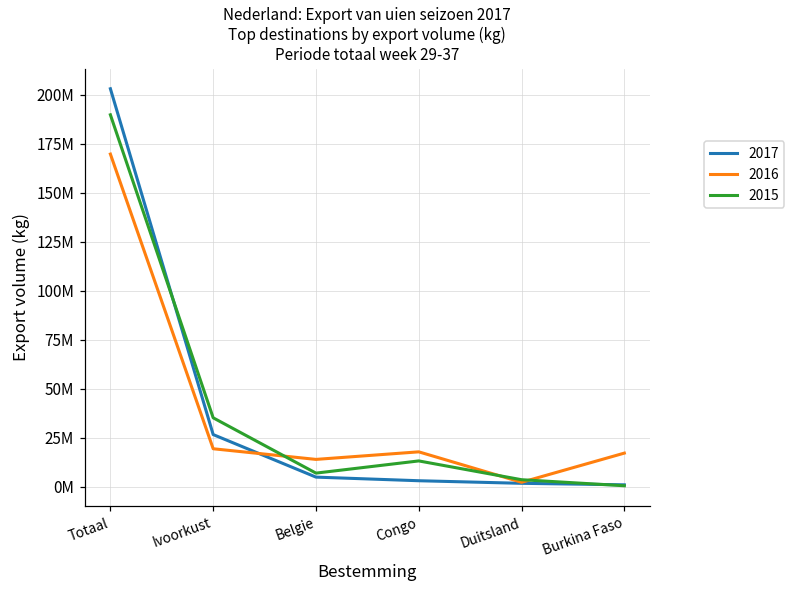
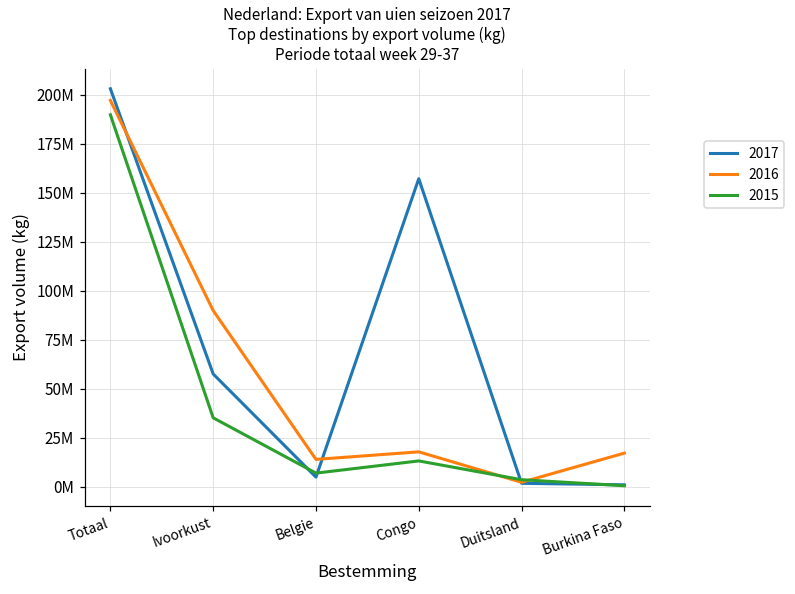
2016, Totaal: 170000000 -> 197000000
2017, Ivoorkust: 27000000 -> 58000000
2016, Ivoorkust: 19000000 -> 90000000
2017, Congo: 3000000 -> 157000000
